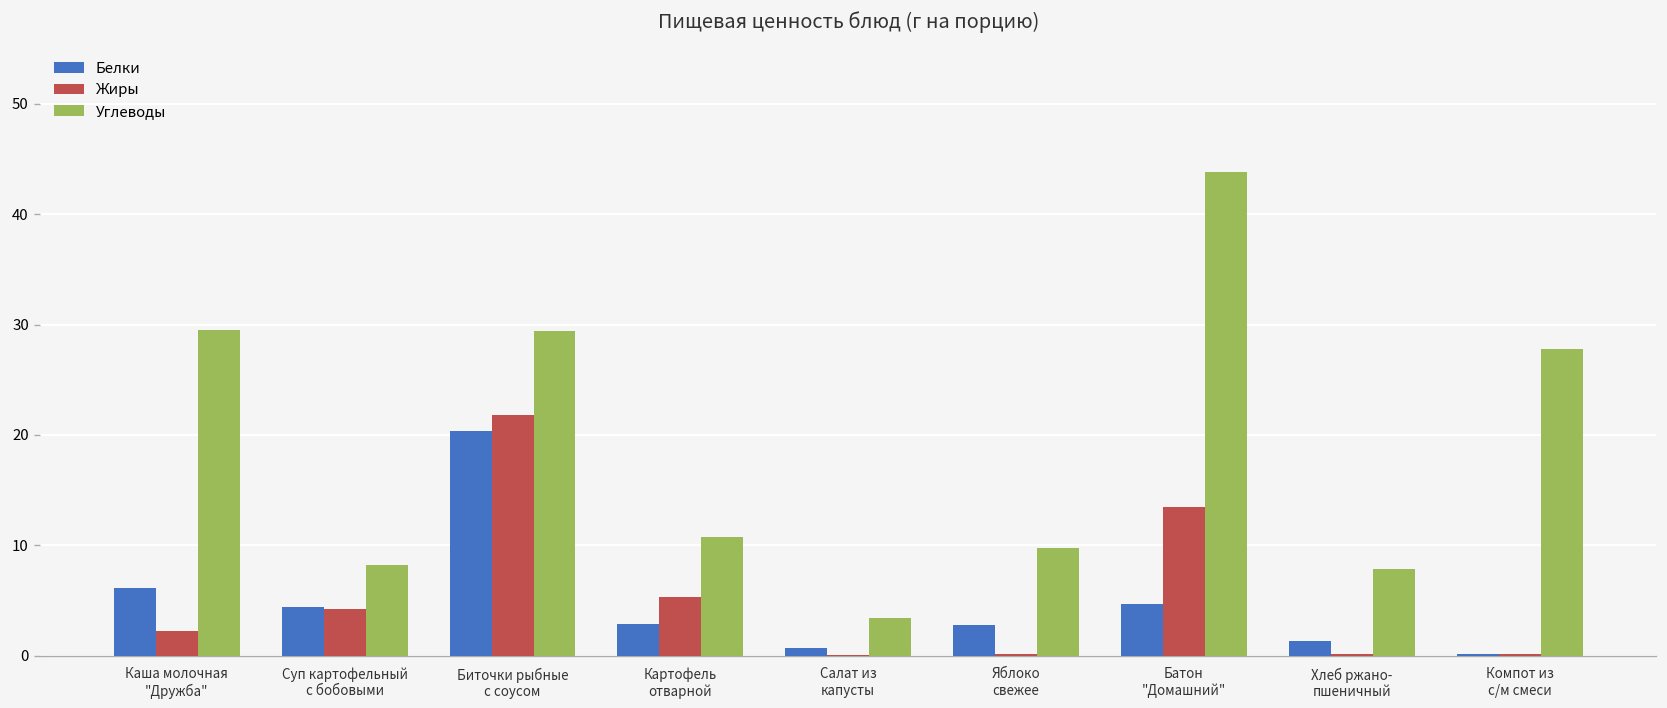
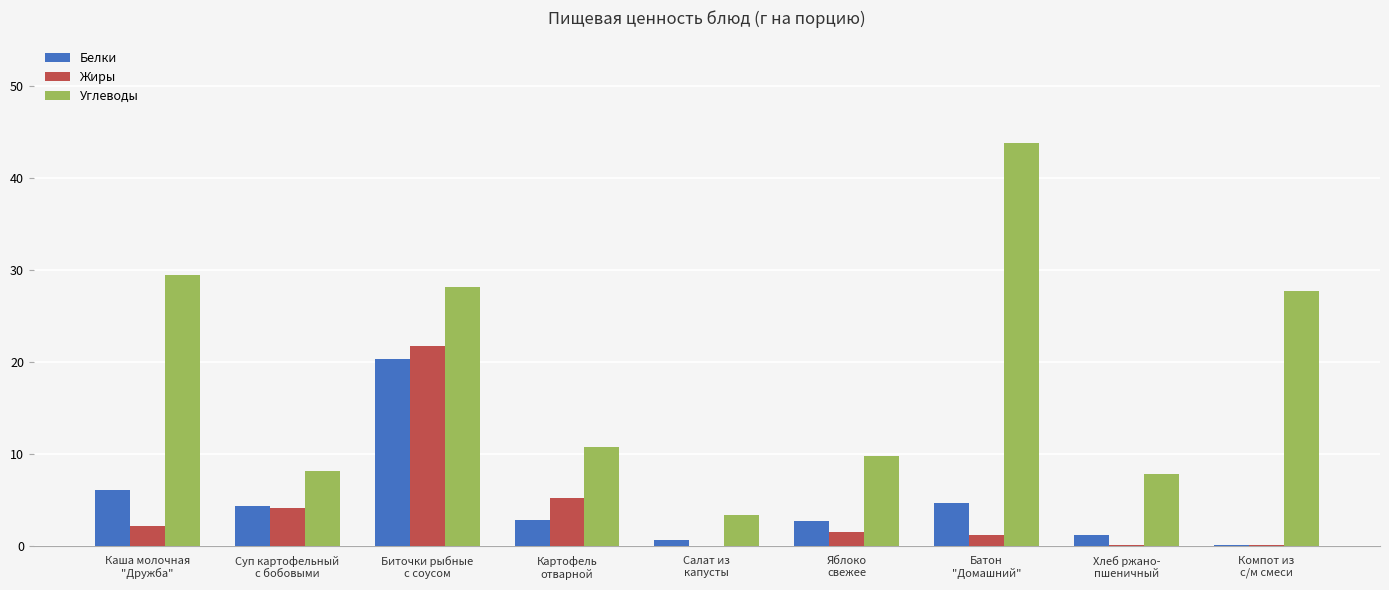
Углеводы, Биточки рыбные с соусом: 29 -> 28
Жиры, Яблоко свежее: 0 -> 2
Жиры, Батон "Домашний": 14 -> 1
